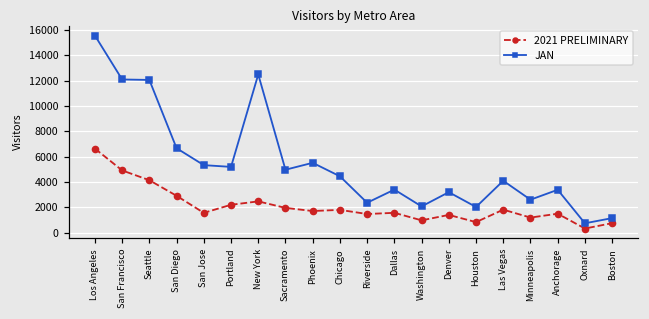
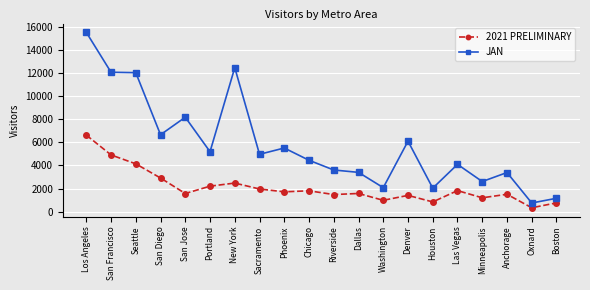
JAN, San Jose: 5300 -> 8200
JAN, Riverside: 2400 -> 3600
JAN, Denver: 3200 -> 6100
